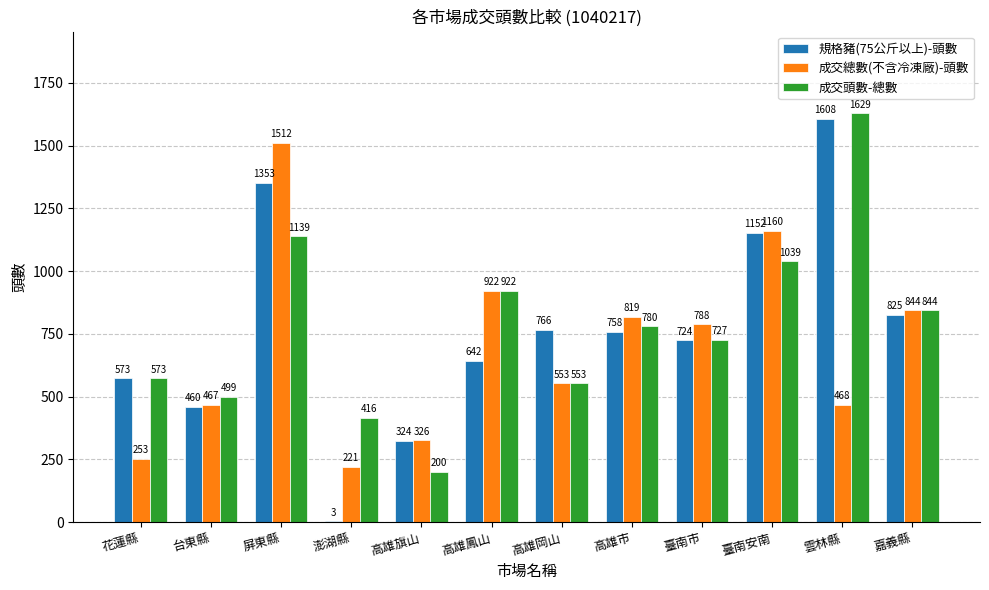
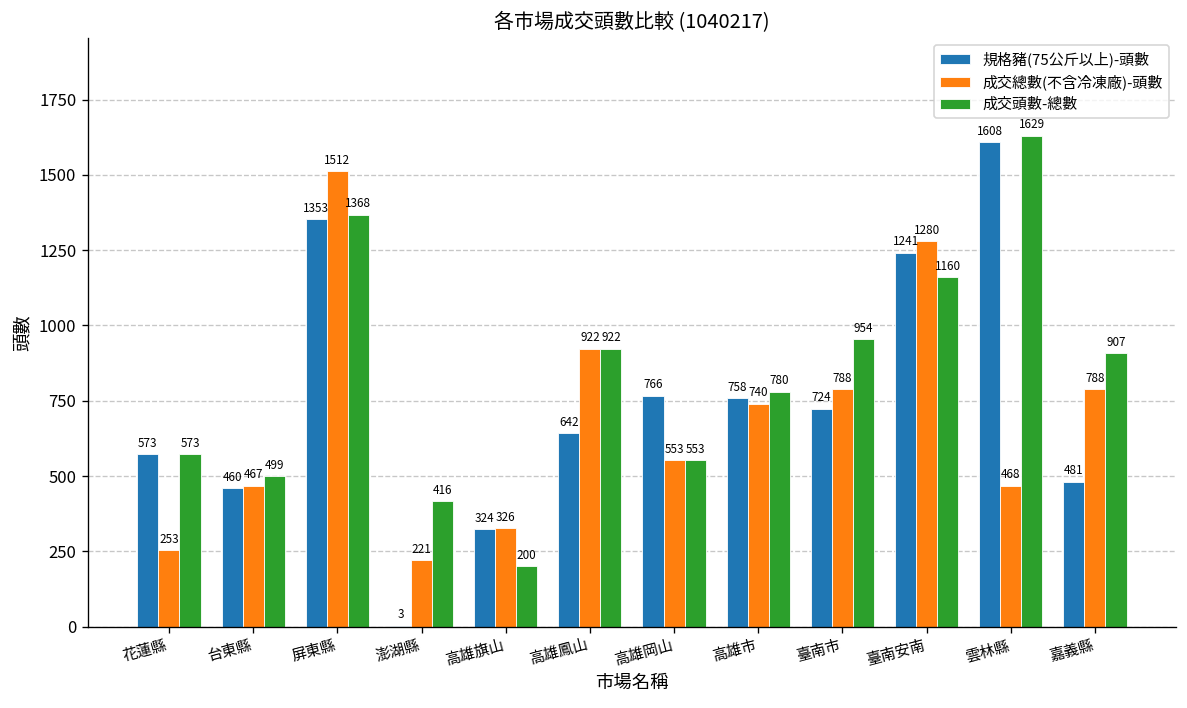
成交頭數-總數, 屏東縣: 1139 -> 1368
成交總數(不含冷凍廠)-頭數, 高雄市: 819 -> 740
成交頭數-總數, 臺南市: 727 -> 954
規格豬(75公斤以上)-頭數, 臺南安南: 1152 -> 1241
成交總數(不含冷凍廠)-頭數, 臺南安南: 1160 -> 1280
成交頭數-總數, 臺南安南: 1039 -> 1160
規格豬(75公斤以上)-頭數, 嘉義縣: 825 -> 481
成交總數(不含冷凍廠)-頭數, 嘉義縣: 844 -> 788
成交頭數-總數, 嘉義縣: 844 -> 907
